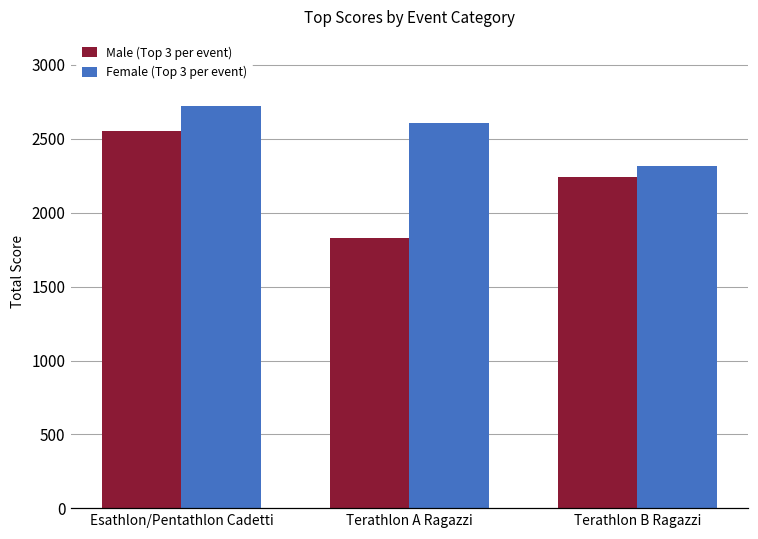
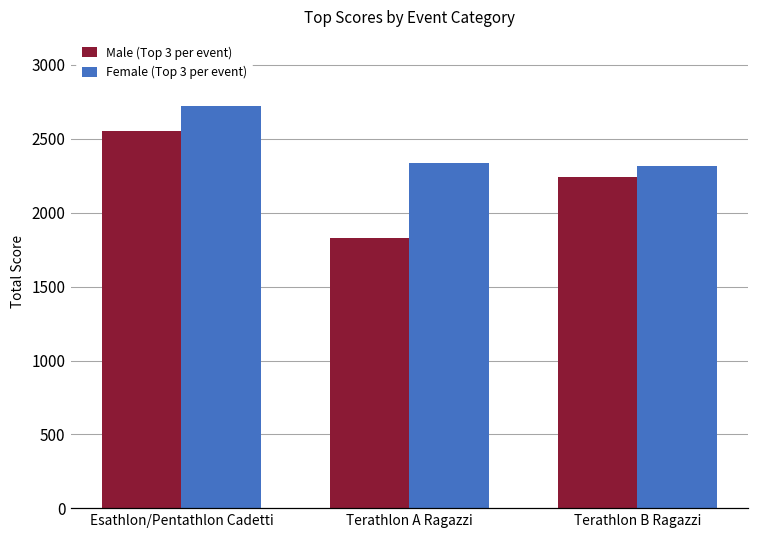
Female (Top 3 per event), Terathlon A Ragazzi: 2600 -> 2340
